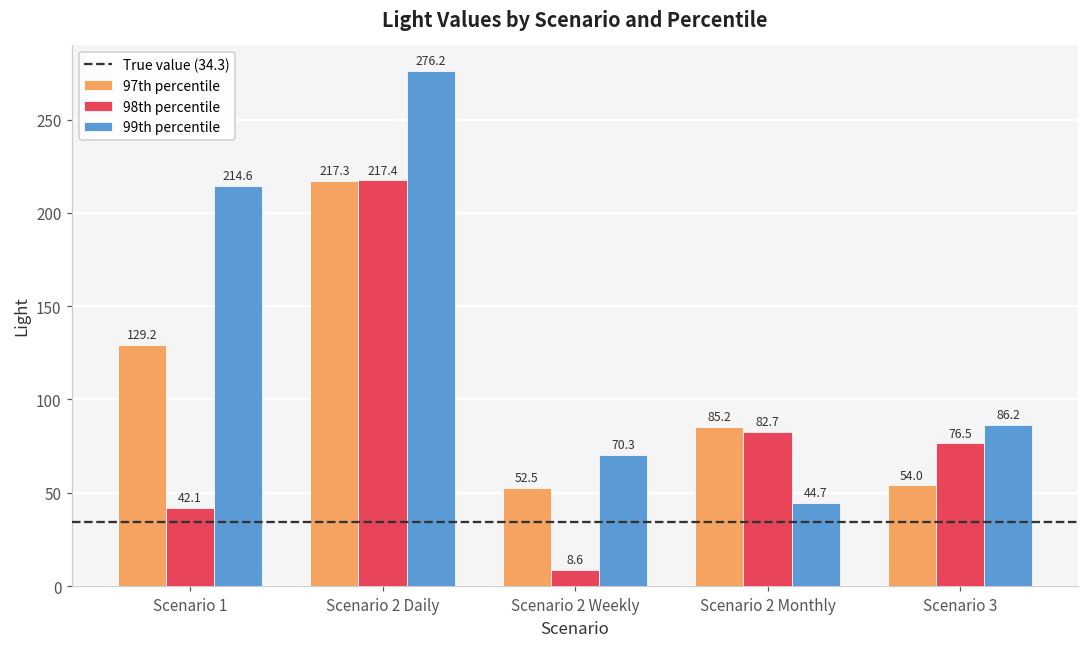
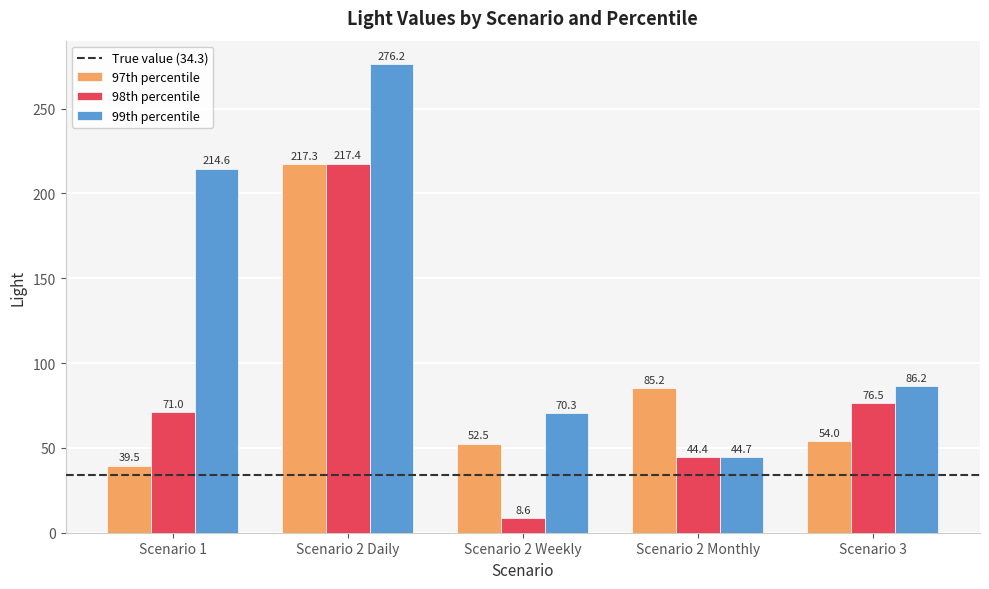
97th percentile, Scenario 1: 129.2 -> 39.5
98th percentile, Scenario 1: 42.1 -> 71.0
98th percentile, Scenario 2 Monthly: 82.7 -> 44.4
